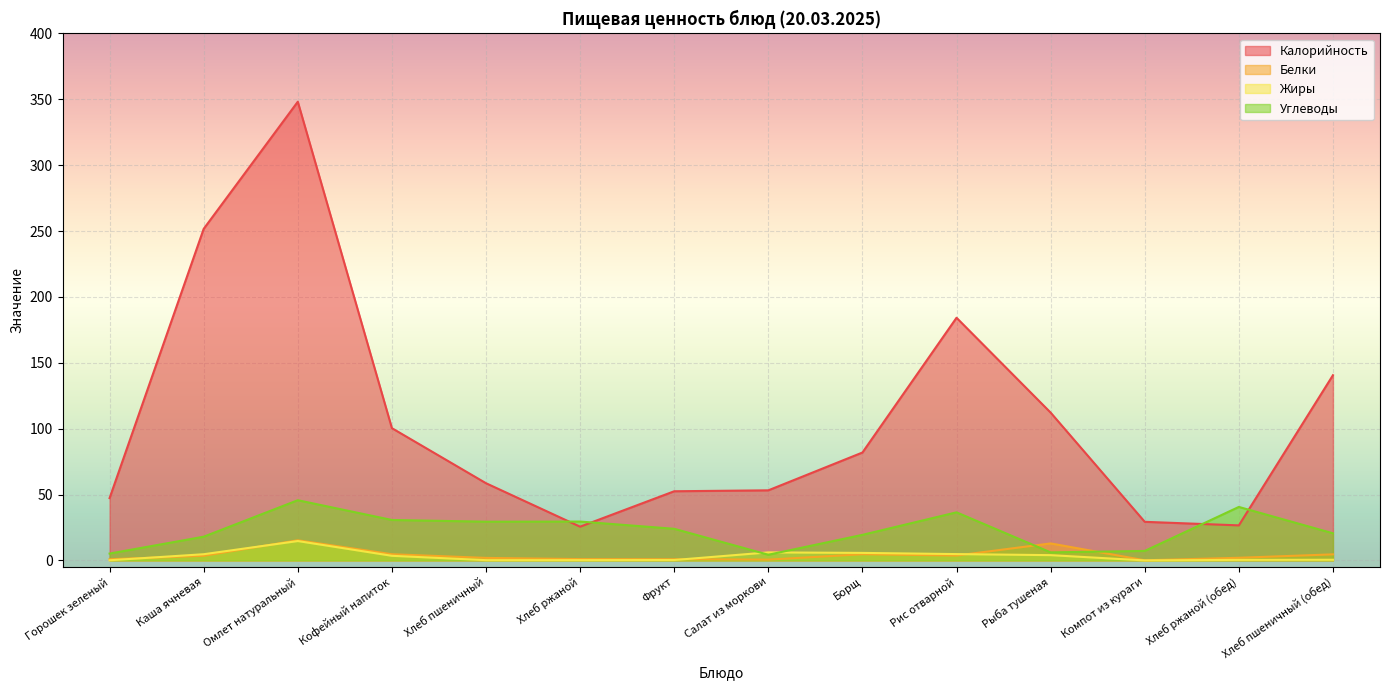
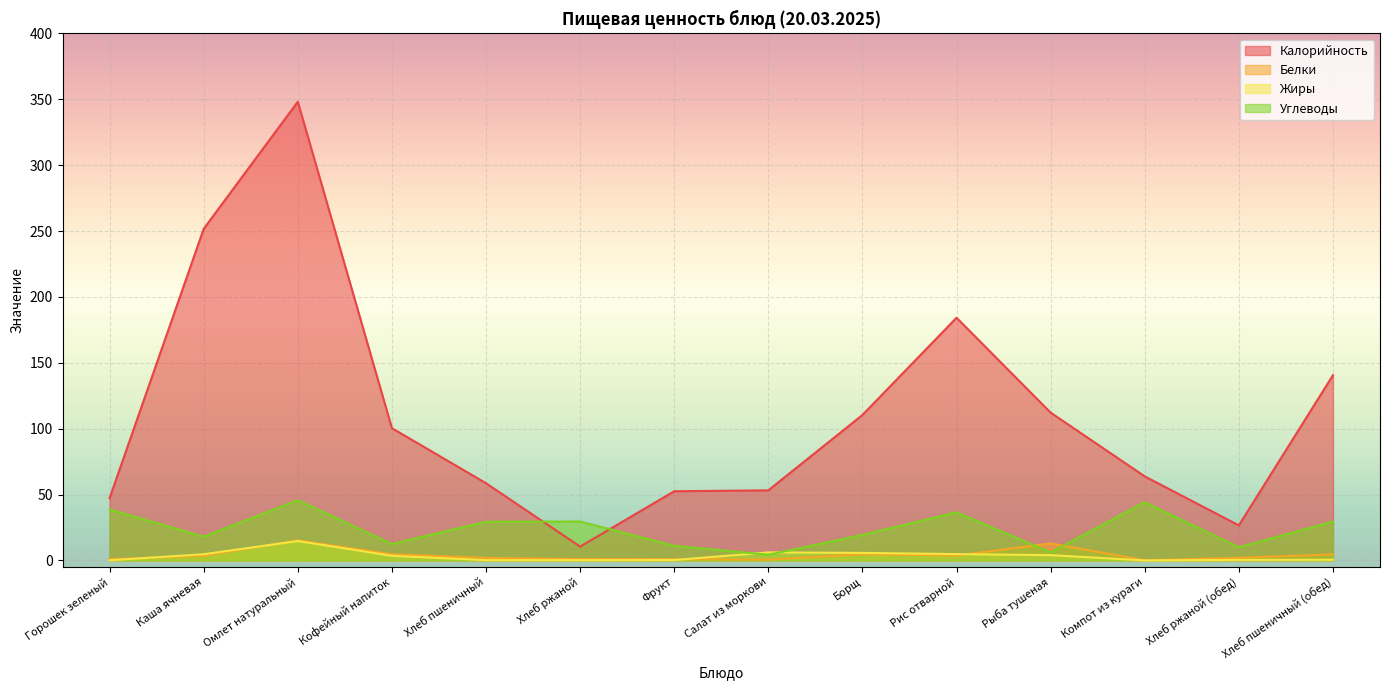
Углеводы, Горошек зеленый: 5 -> 39
Углеводы, Кофейный напиток: 31 -> 13
Калорийность, Хлеб ржаной: 26 -> 11
Углеводы, Фрукт: 24 -> 11
Калорийность, Борщ: 82 -> 110
Калорийность, Компот из кураги: 29 -> 64
Углеводы, Компот из кураги: 7 -> 44
Углеводы, Хлеб ржаной (обед): 41 -> 10
Углеводы, Хлеб пшеничный (обед): 21 -> 30
